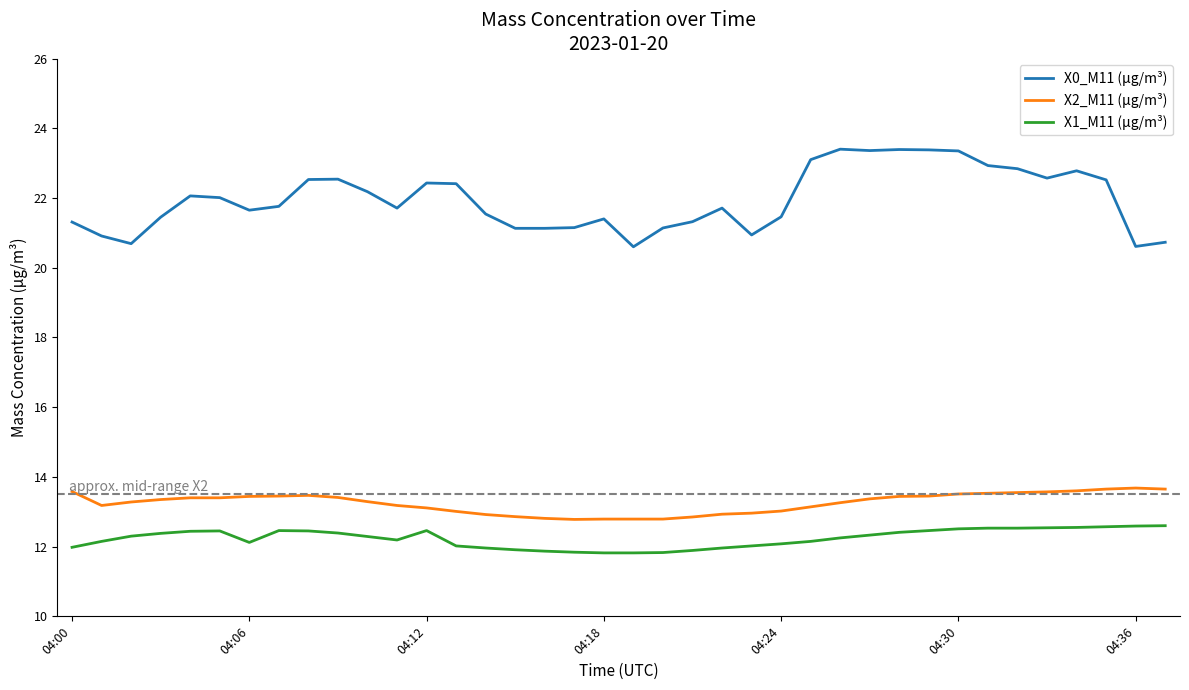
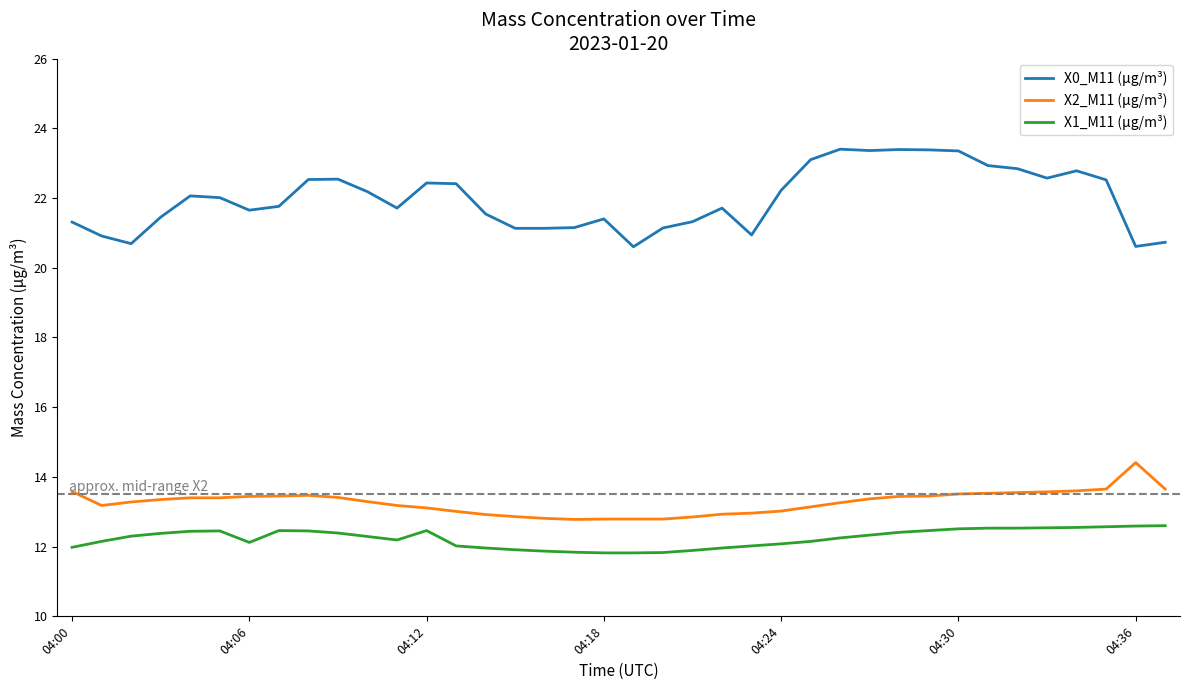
X0_M11 (μg/m³), 04:24: 21.5 -> 22.2
X2_M11 (μg/m³), 04:36: 13.7 -> 14.4
